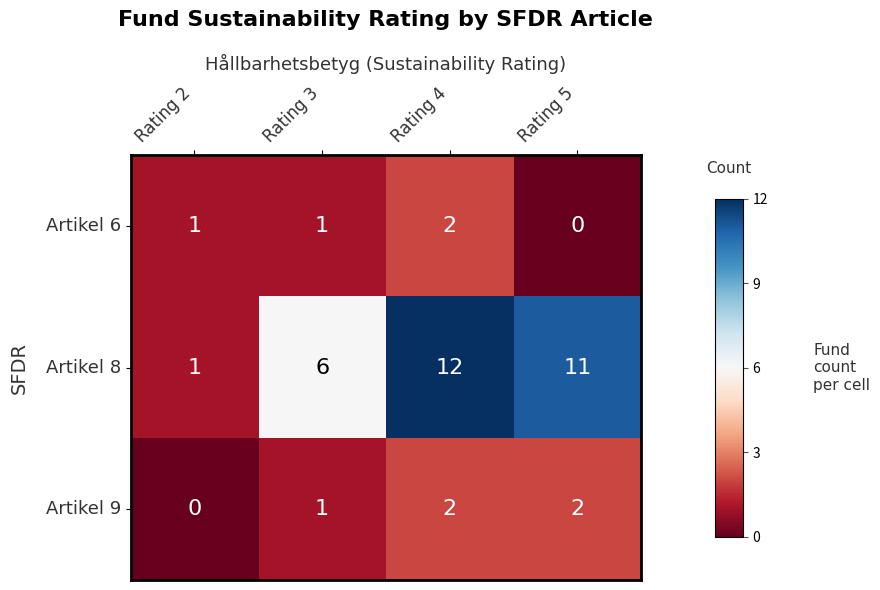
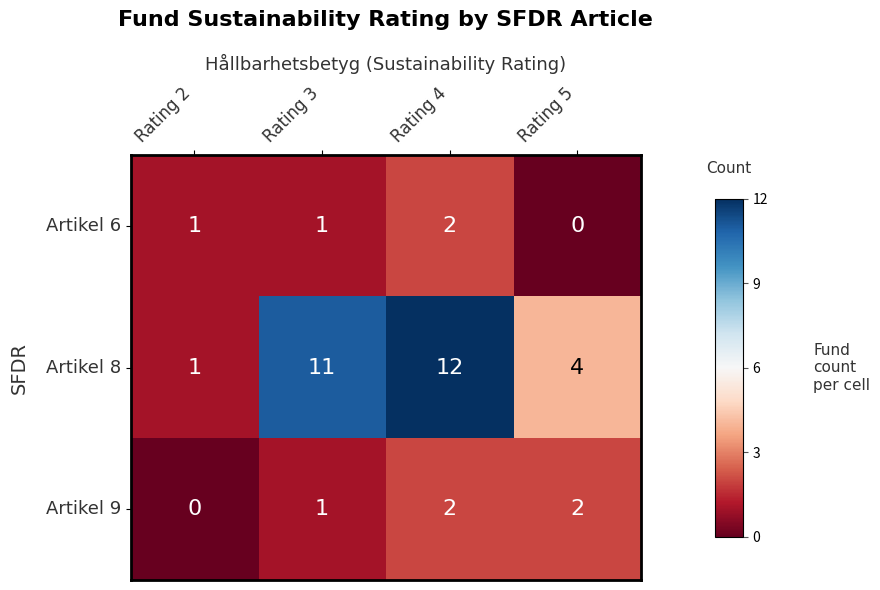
Artikel 8, Rating 3: 6 -> 11
Artikel 8, Rating 5: 11 -> 4
